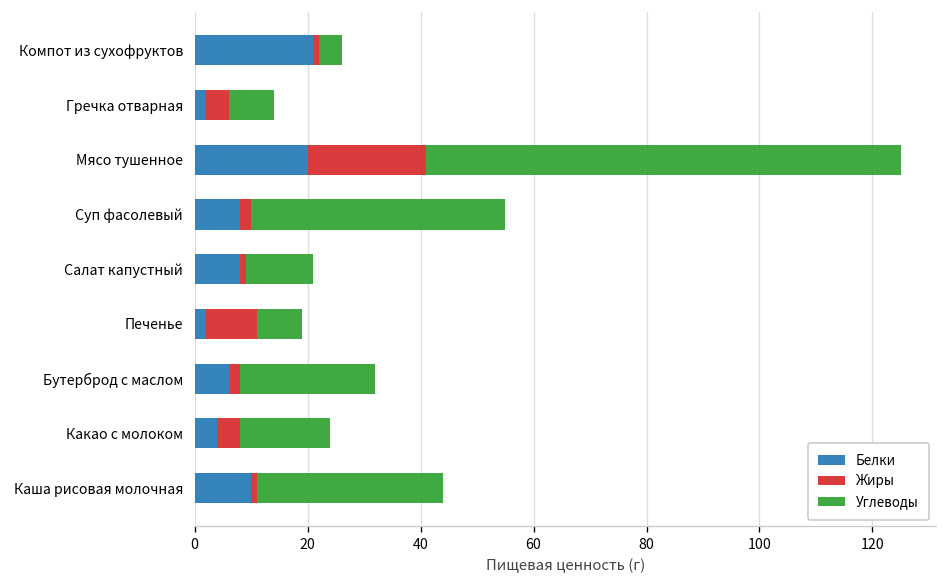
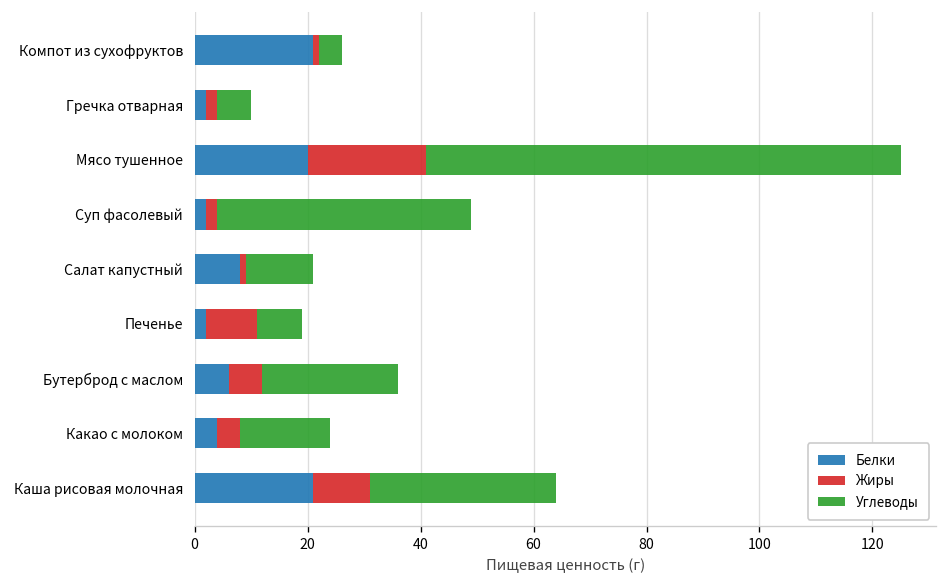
Жиры, Гречка отварная: 4 -> 2
Углеводы, Гречка отварная: 8 -> 6
Белки, Суп фасолевый: 8 -> 2
Жиры, Бутерброд с маслом: 2 -> 6
Белки, Каша рисовая молочная: 10 -> 21
Жиры, Каша рисовая молочная: 1 -> 10
